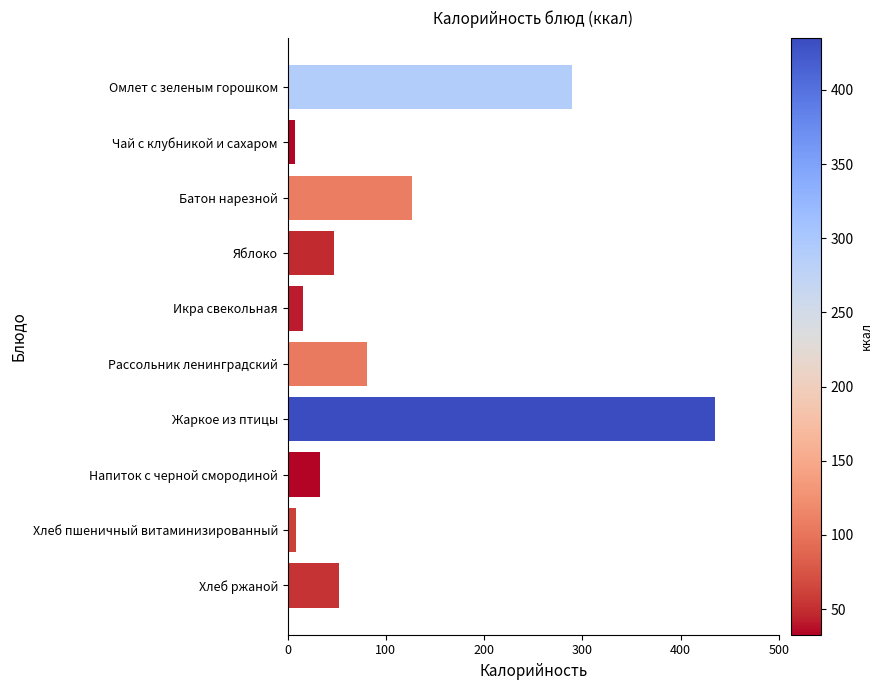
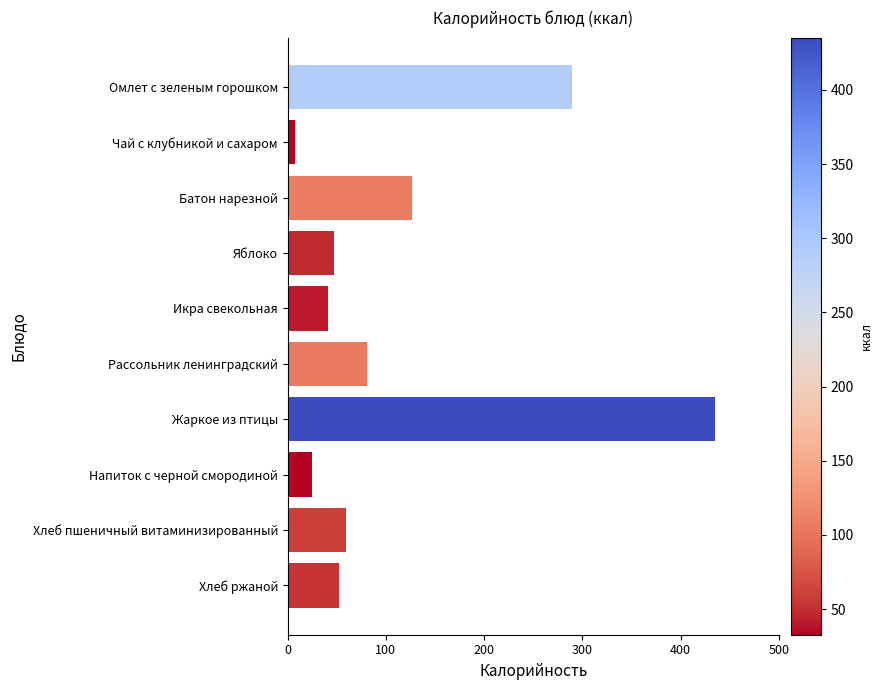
Икра свекольная: 20 -> 40
Напиток с черной смородиной: 30 -> 20
Хлеб пшеничный витаминизированный: 10 -> 60
